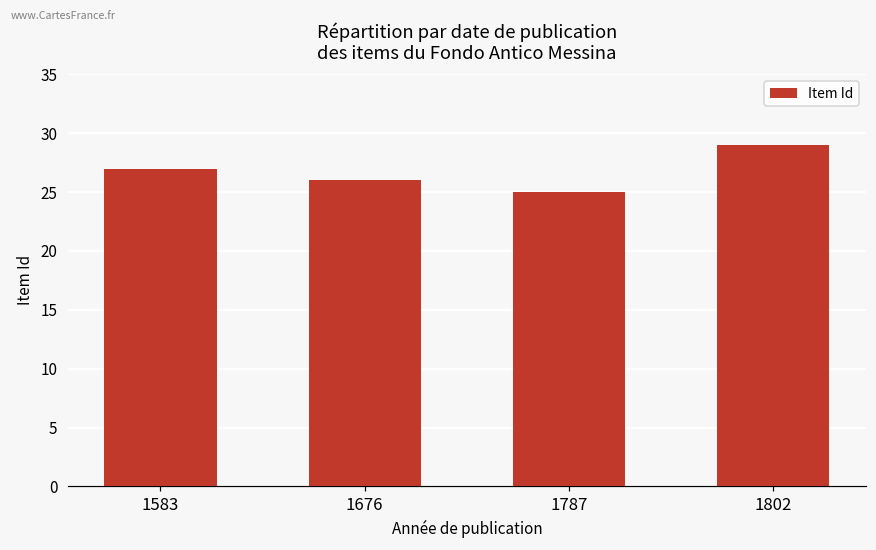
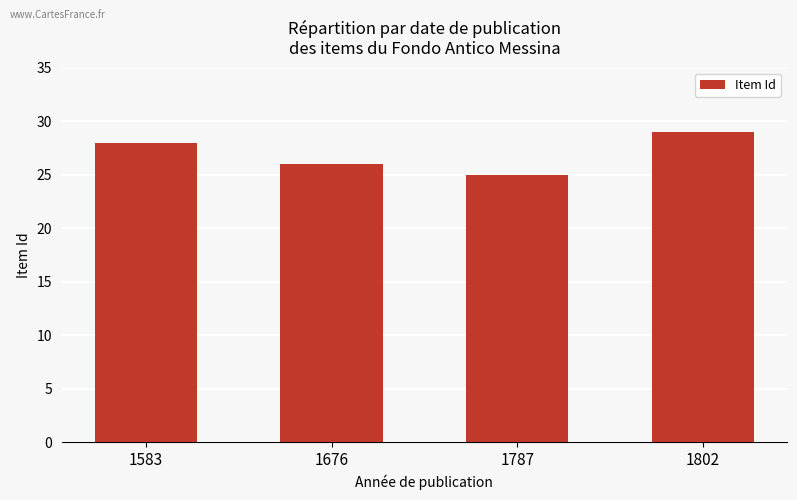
1583: 27 -> 28
